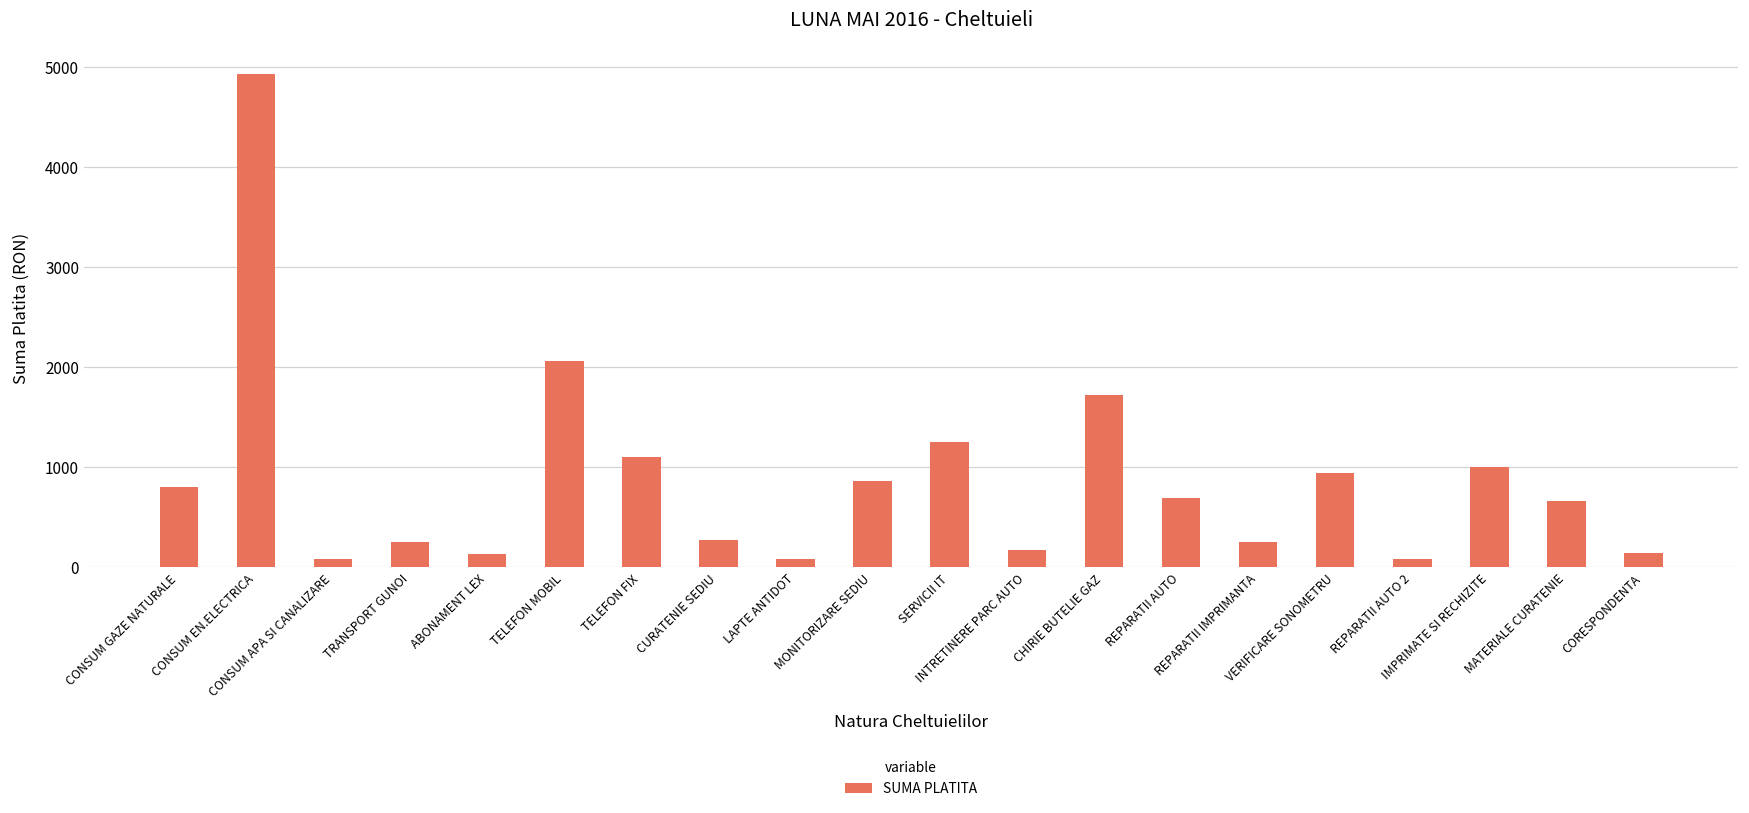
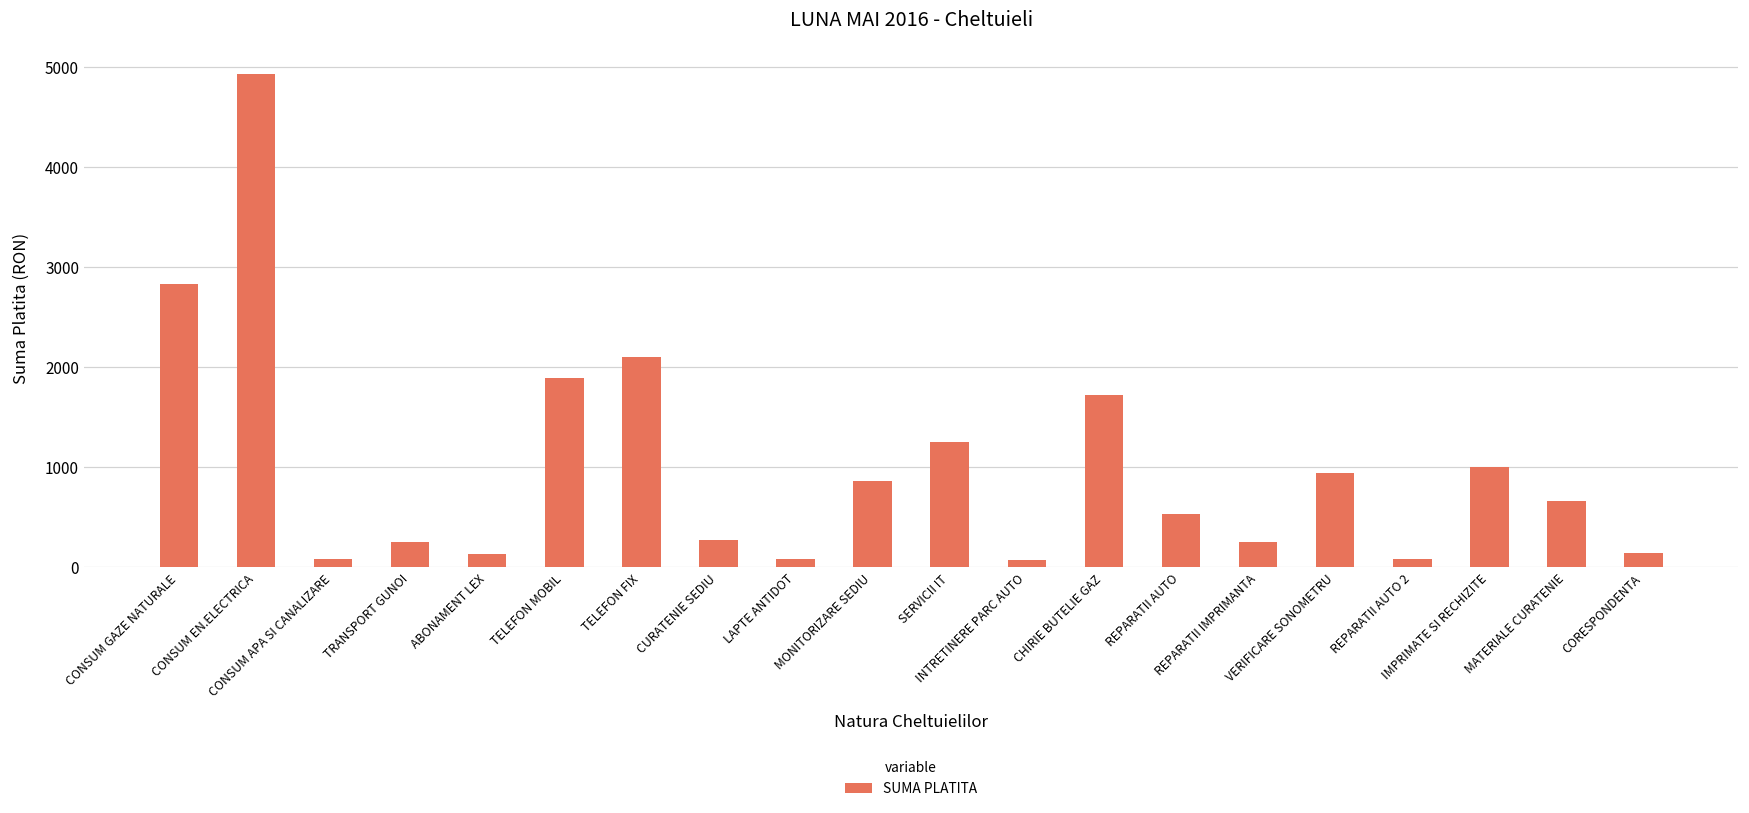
CONSUM GAZE NATURALE: 800 -> 2800
TELEFON MOBIL: 2100 -> 1900
TELEFON FIX: 1100 -> 2100
INTRETINERE PARC AUTO: 200 -> 100
REPARATII AUTO: 700 -> 500
